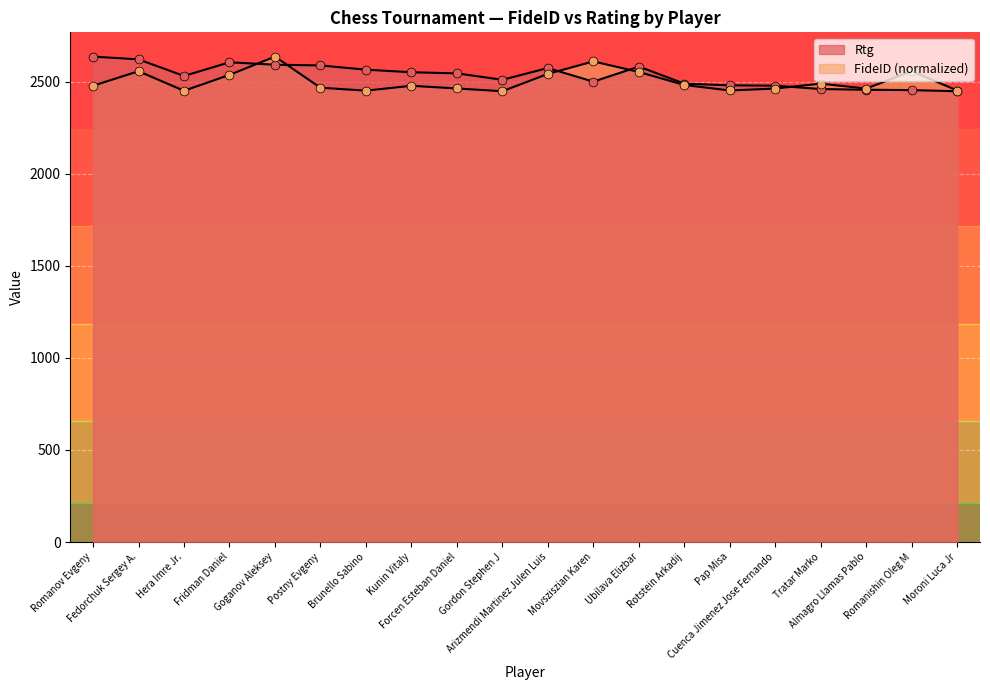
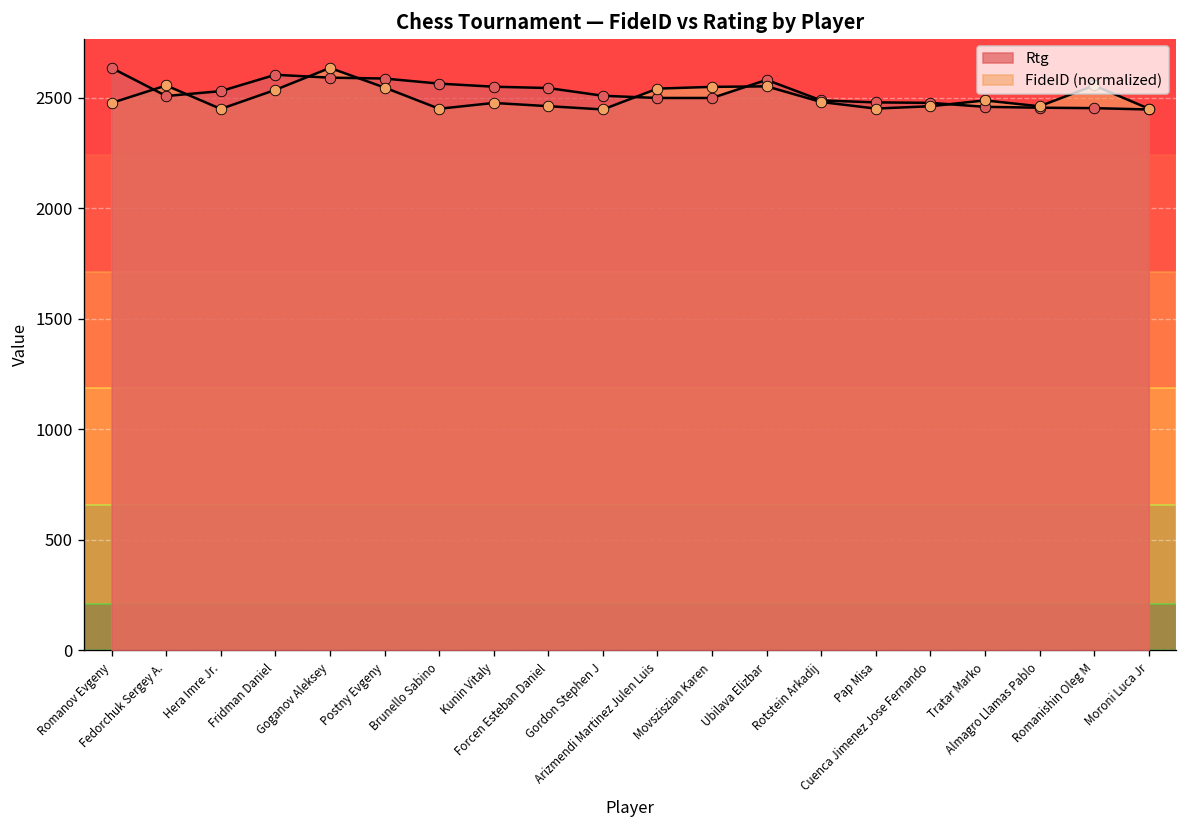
Rtg, Fedorchuk Sergey A.: 2620 -> 2510
FideID (normalized), Postny Evgeny: 2470 -> 2550
Rtg, Arizmendi Martinez Julen Luis: 2570 -> 2500
FideID (normalized), Movsziszian Karen: 2610 -> 2550
